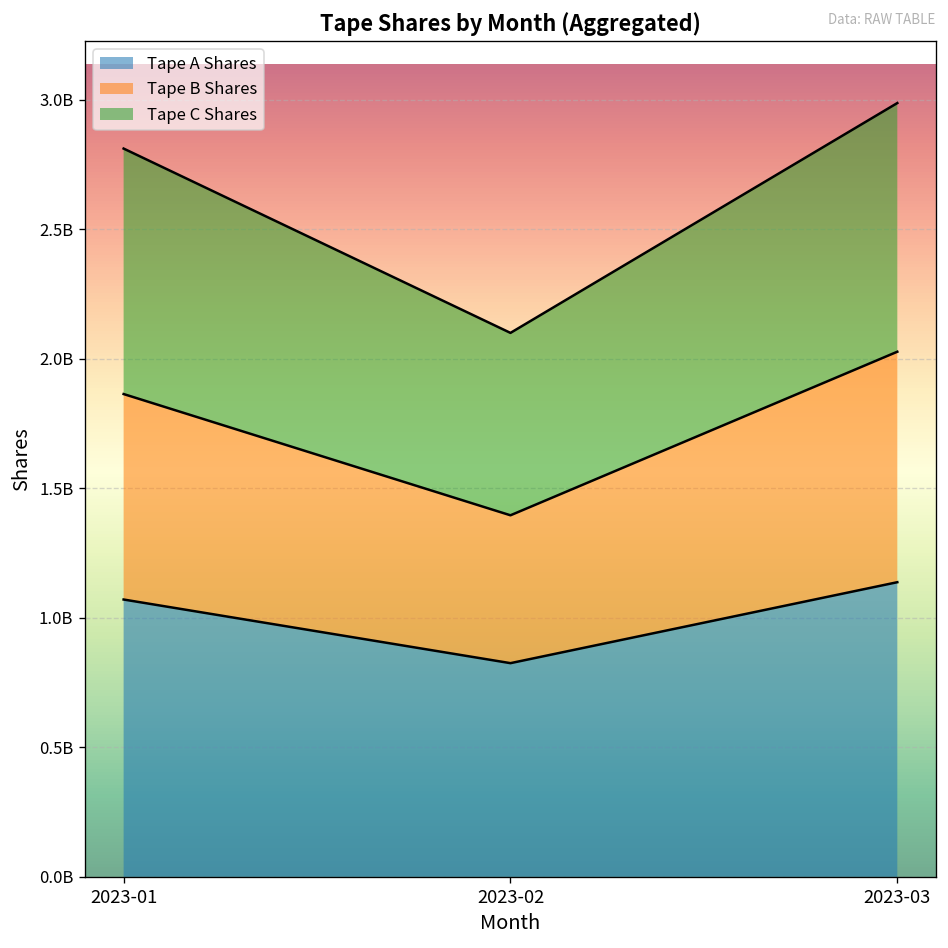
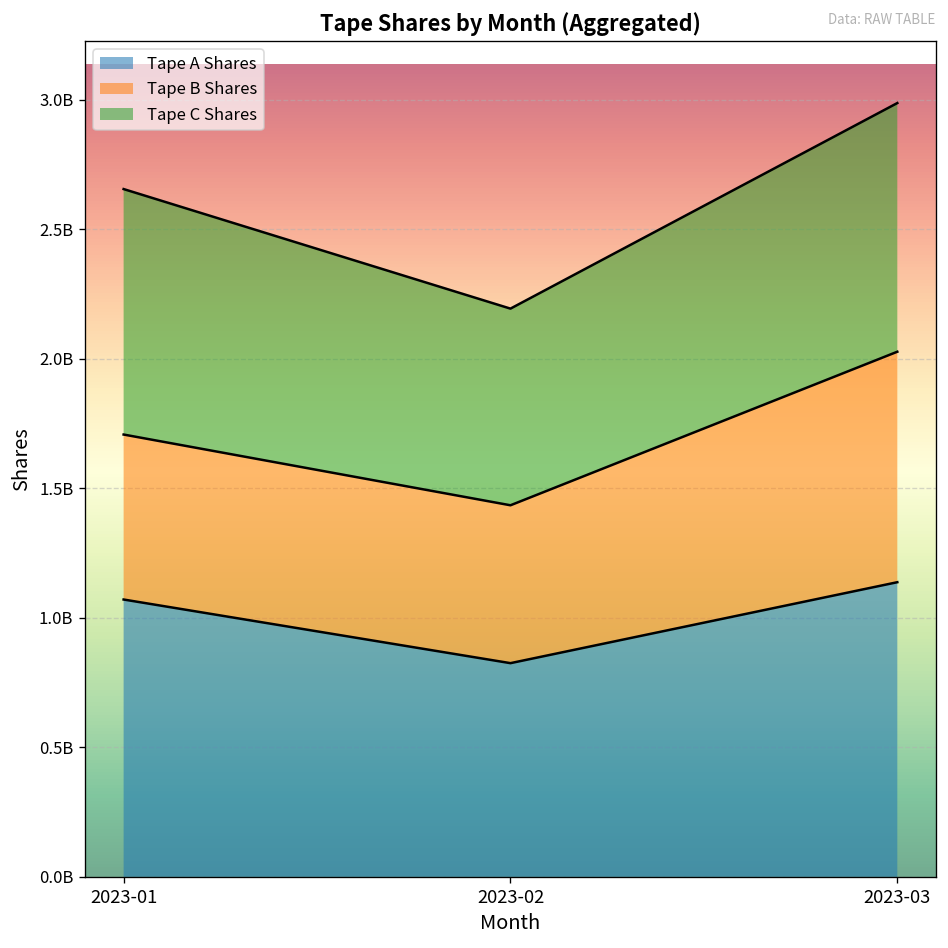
Tape B Shares, 2023-01: 790000000 -> 640000000
Tape B Shares, 2023-02: 570000000 -> 610000000
Tape C Shares, 2023-02: 700000000 -> 760000000
